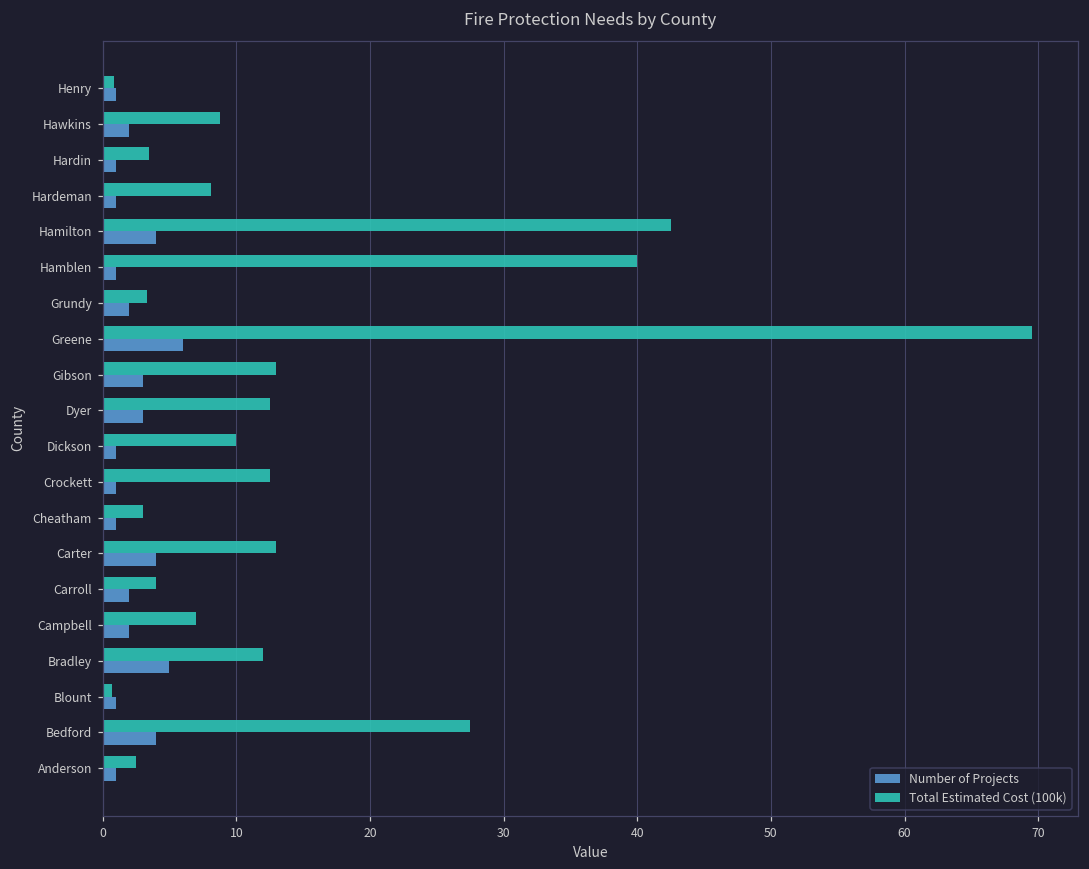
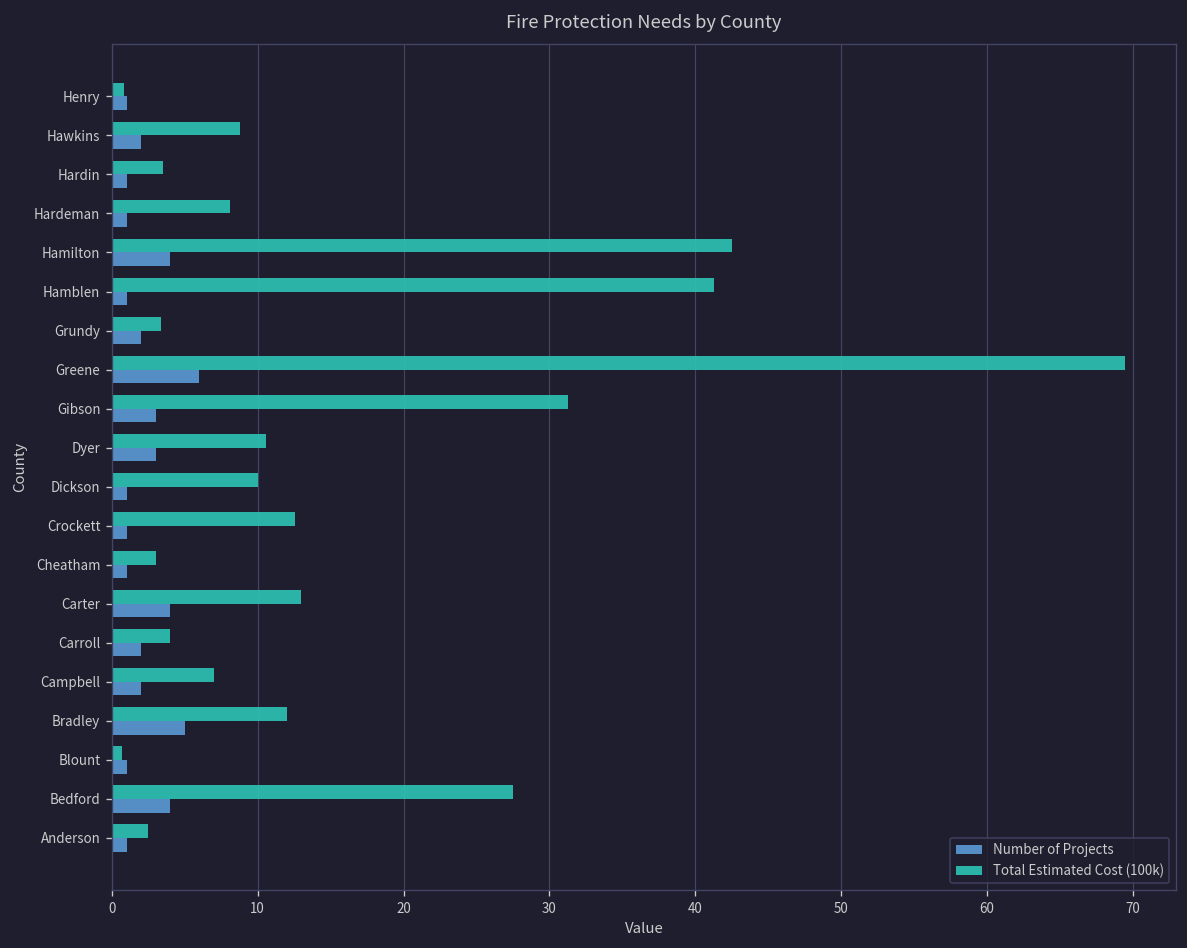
Total Estimated Cost (100k), Hamblen: 40.0 -> 41.3
Total Estimated Cost (100k), Gibson: 13.0 -> 31.3
Total Estimated Cost (100k), Dyer: 12.5 -> 10.6
